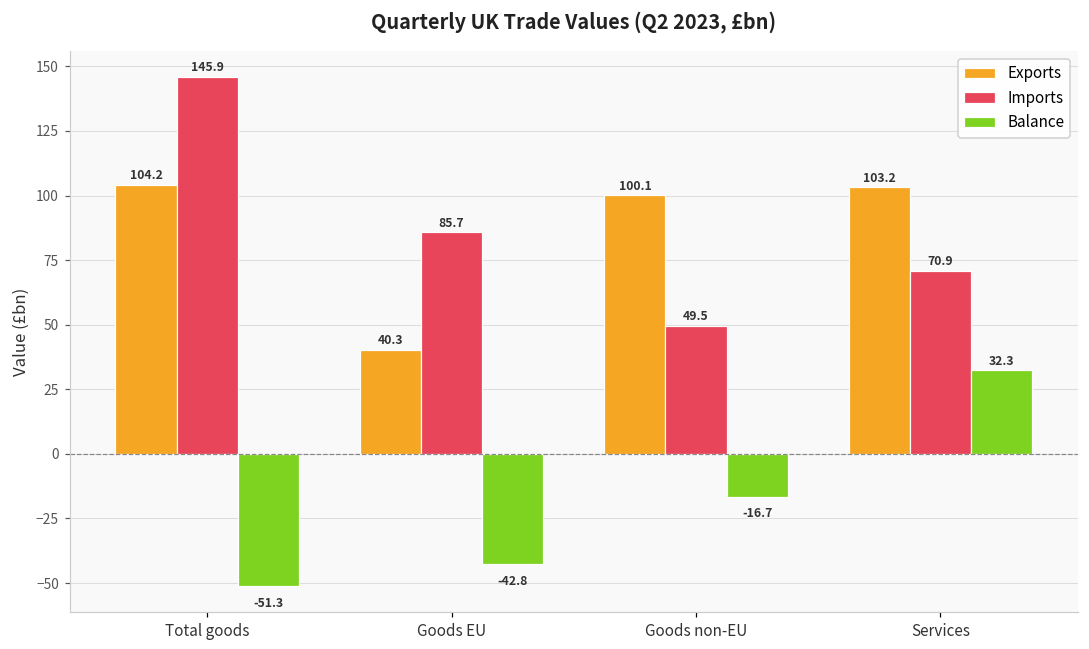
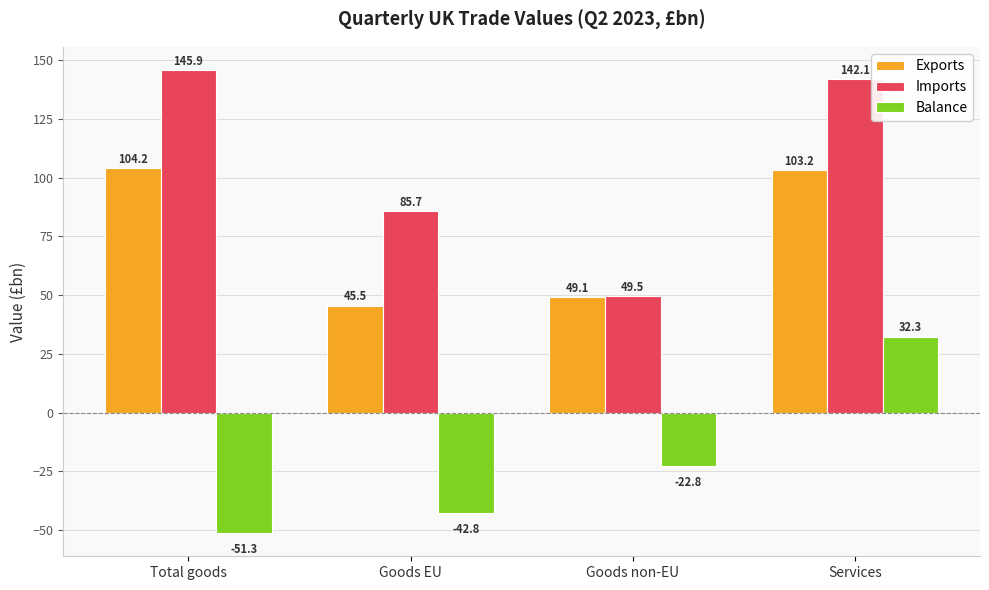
Exports, Goods EU: 40.3 -> 45.5
Exports, Goods non-EU: 100.1 -> 49.1
Balance, Goods non-EU: -16.7 -> -22.8
Imports, Services: 70.9 -> 142.1
